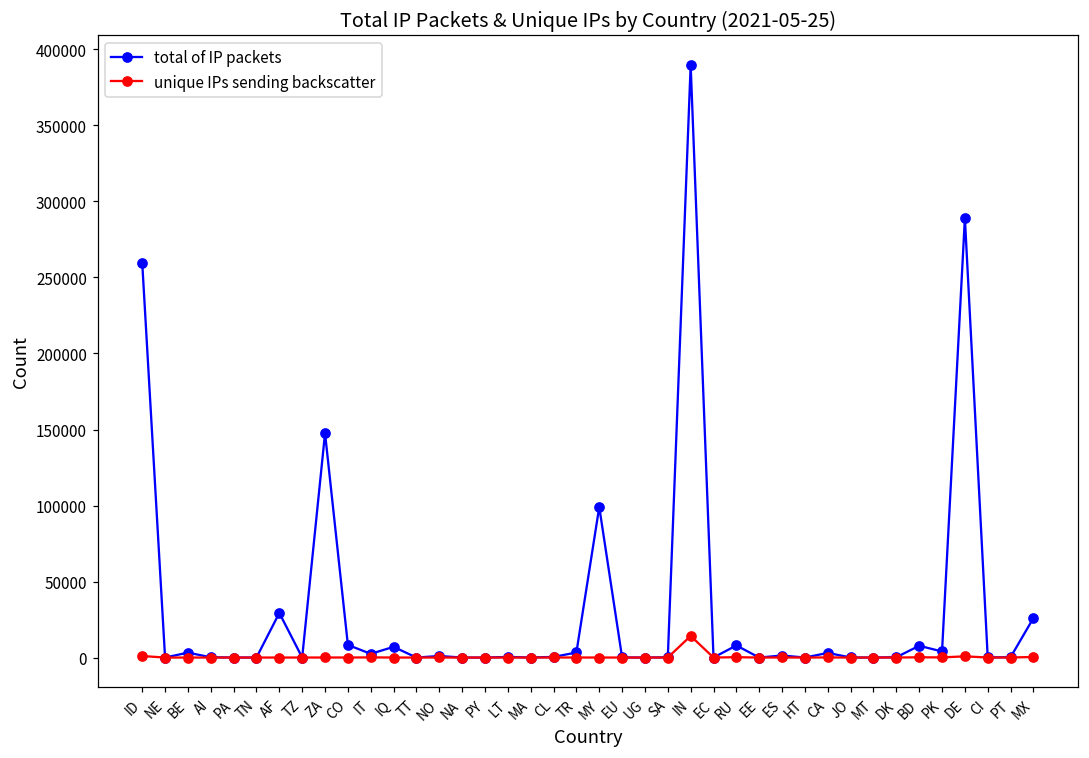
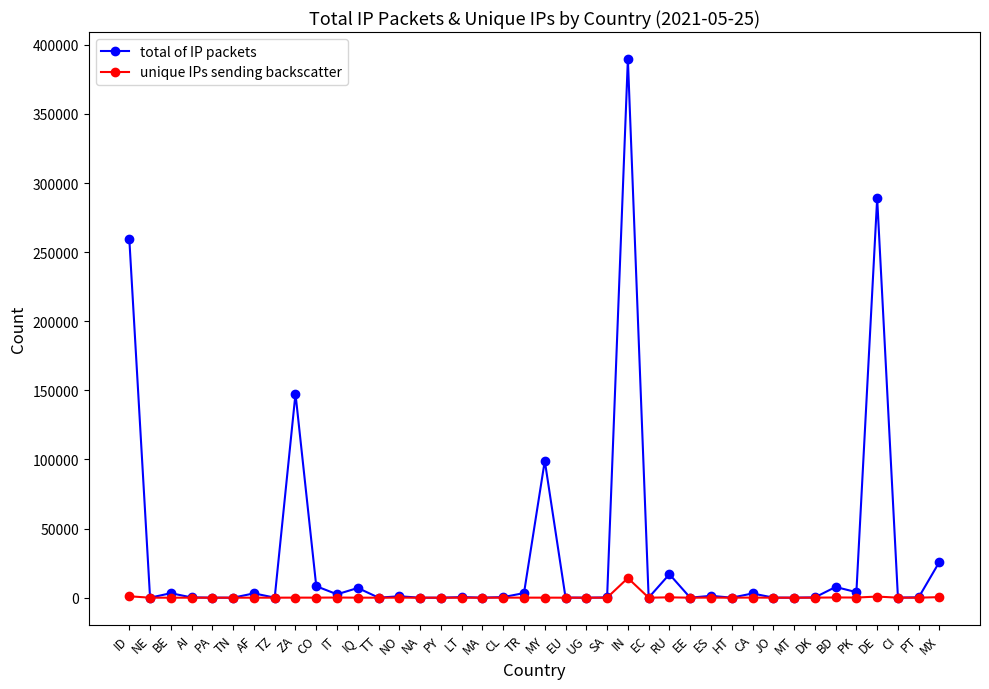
total of IP packets, AF: 29000 -> 3000
total of IP packets, RU: 8000 -> 17000
